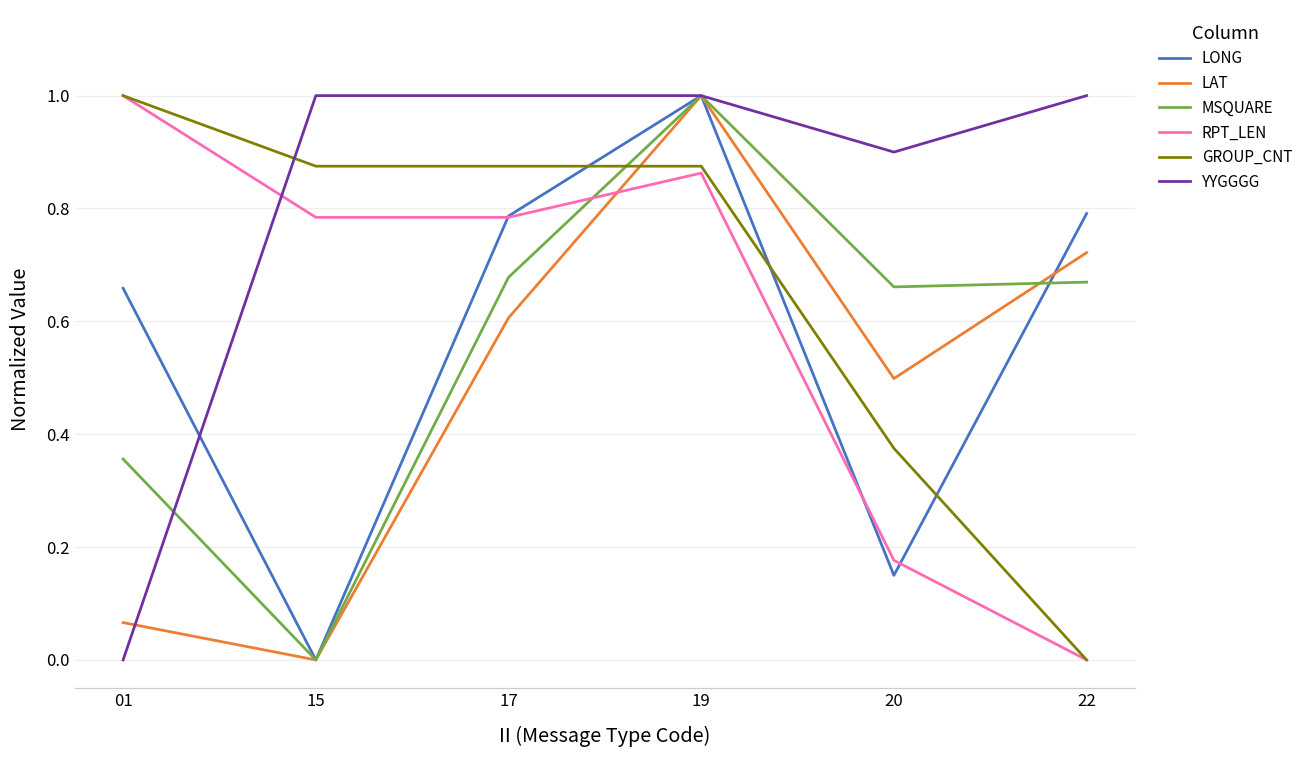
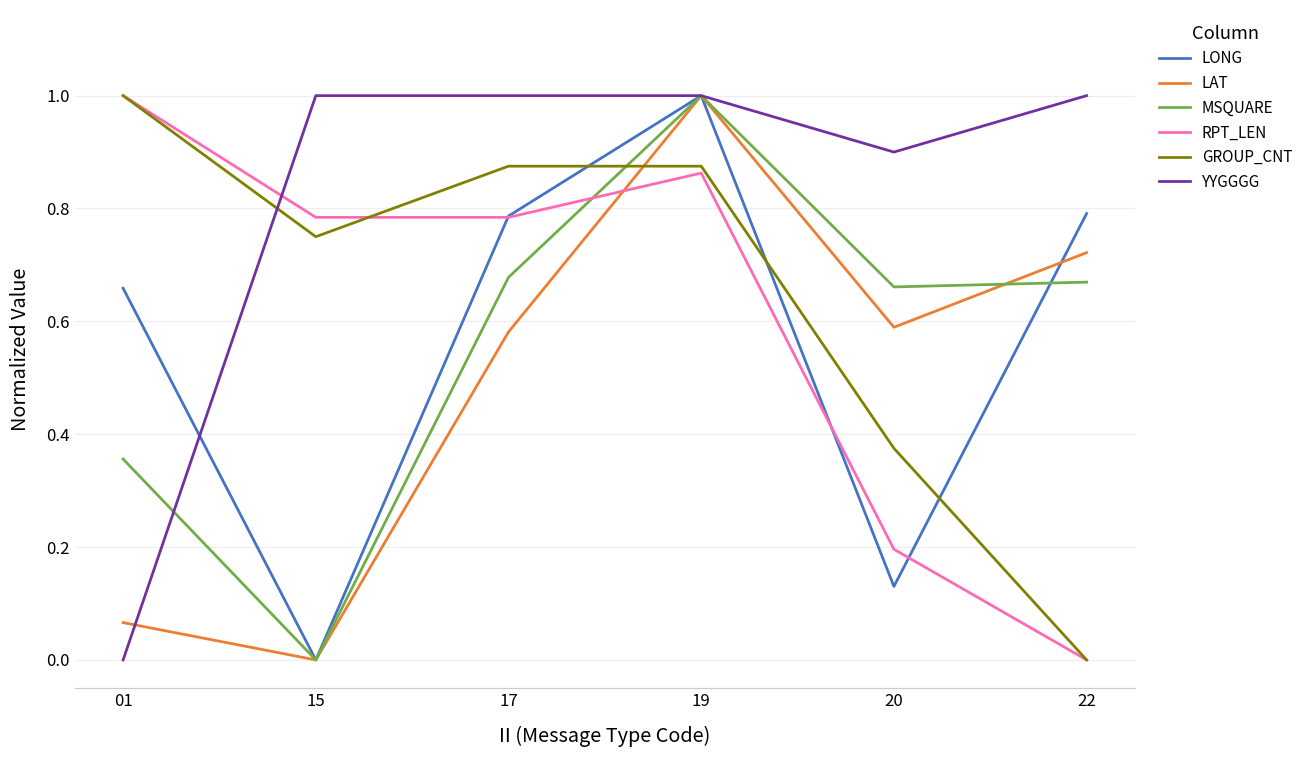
GROUP_CNT, 15: 0.88 -> 0.75
LAT, 17: 0.61 -> 0.58
LONG, 20: 0.15 -> 0.13
LAT, 20: 0.50 -> 0.59
RPT_LEN, 20: 0.18 -> 0.20
